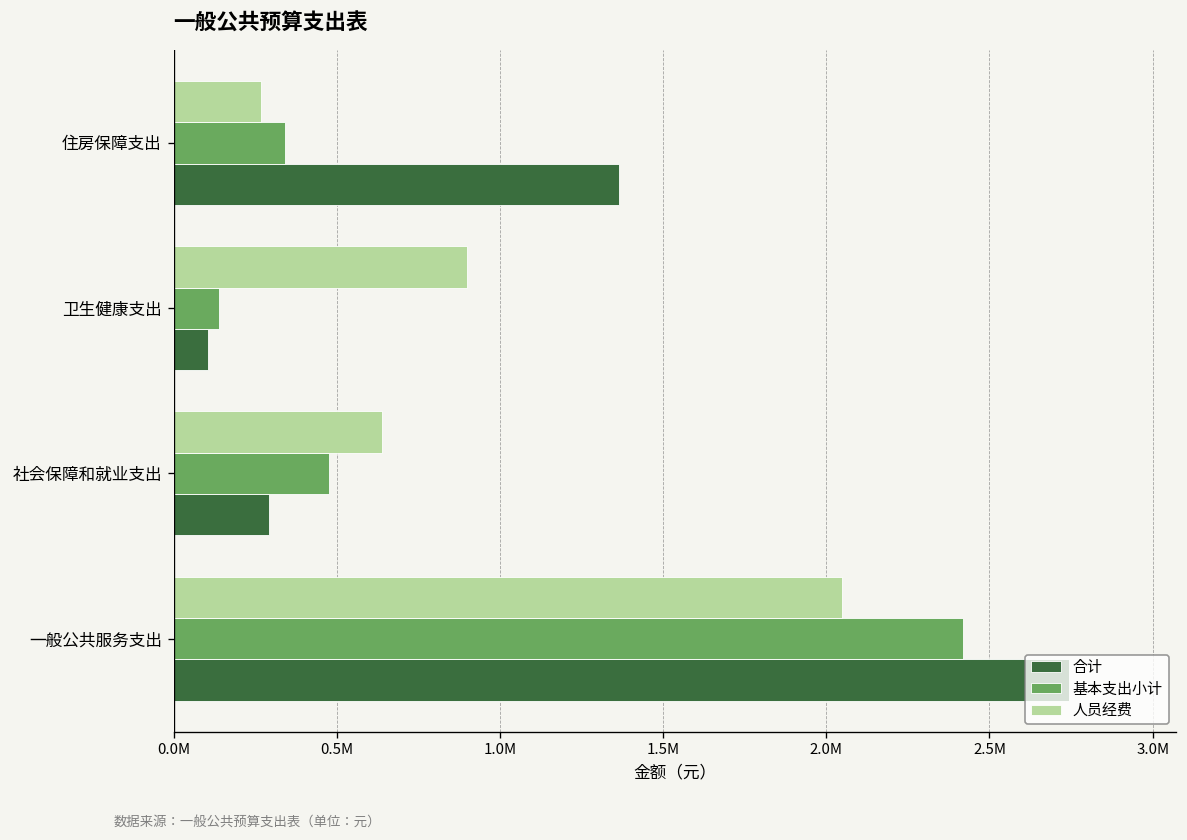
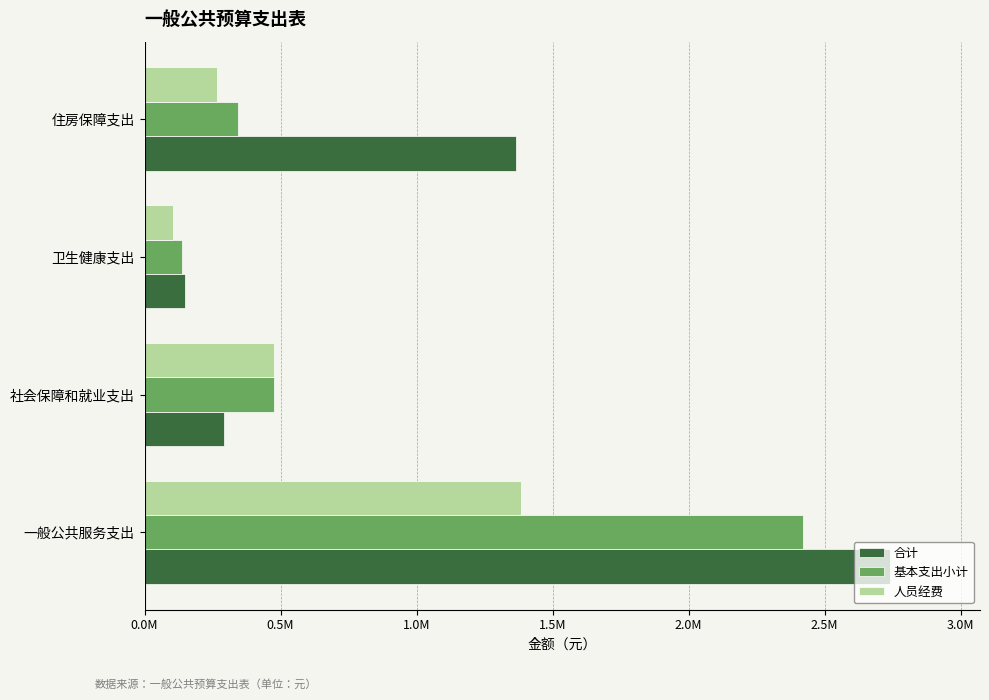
人员经费, 卫生健康支出: 900000 -> 100000
合计, 卫生健康支出: 100000 -> 150000
人员经费, 社会保障和就业支出: 640000 -> 480000
人员经费, 一般公共服务支出: 2050000 -> 1380000
